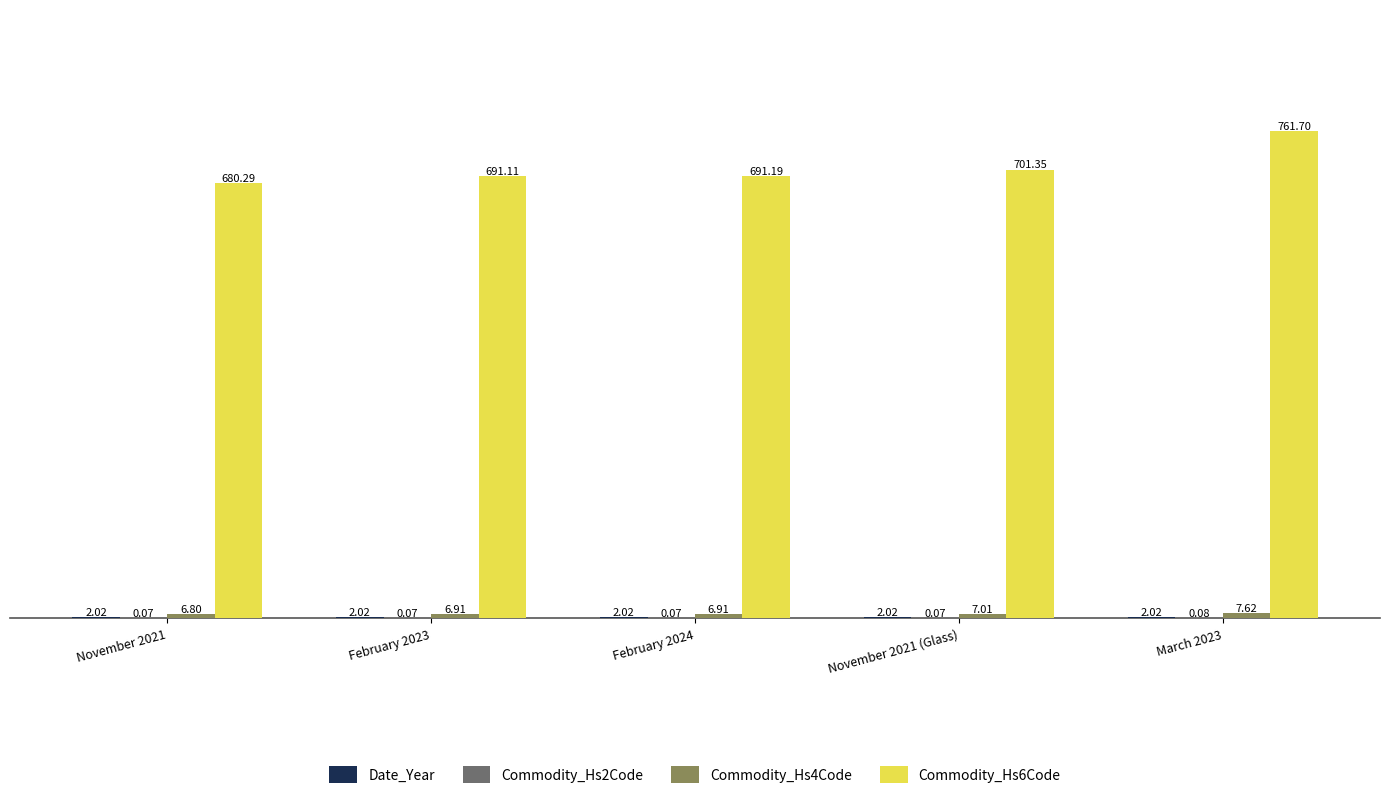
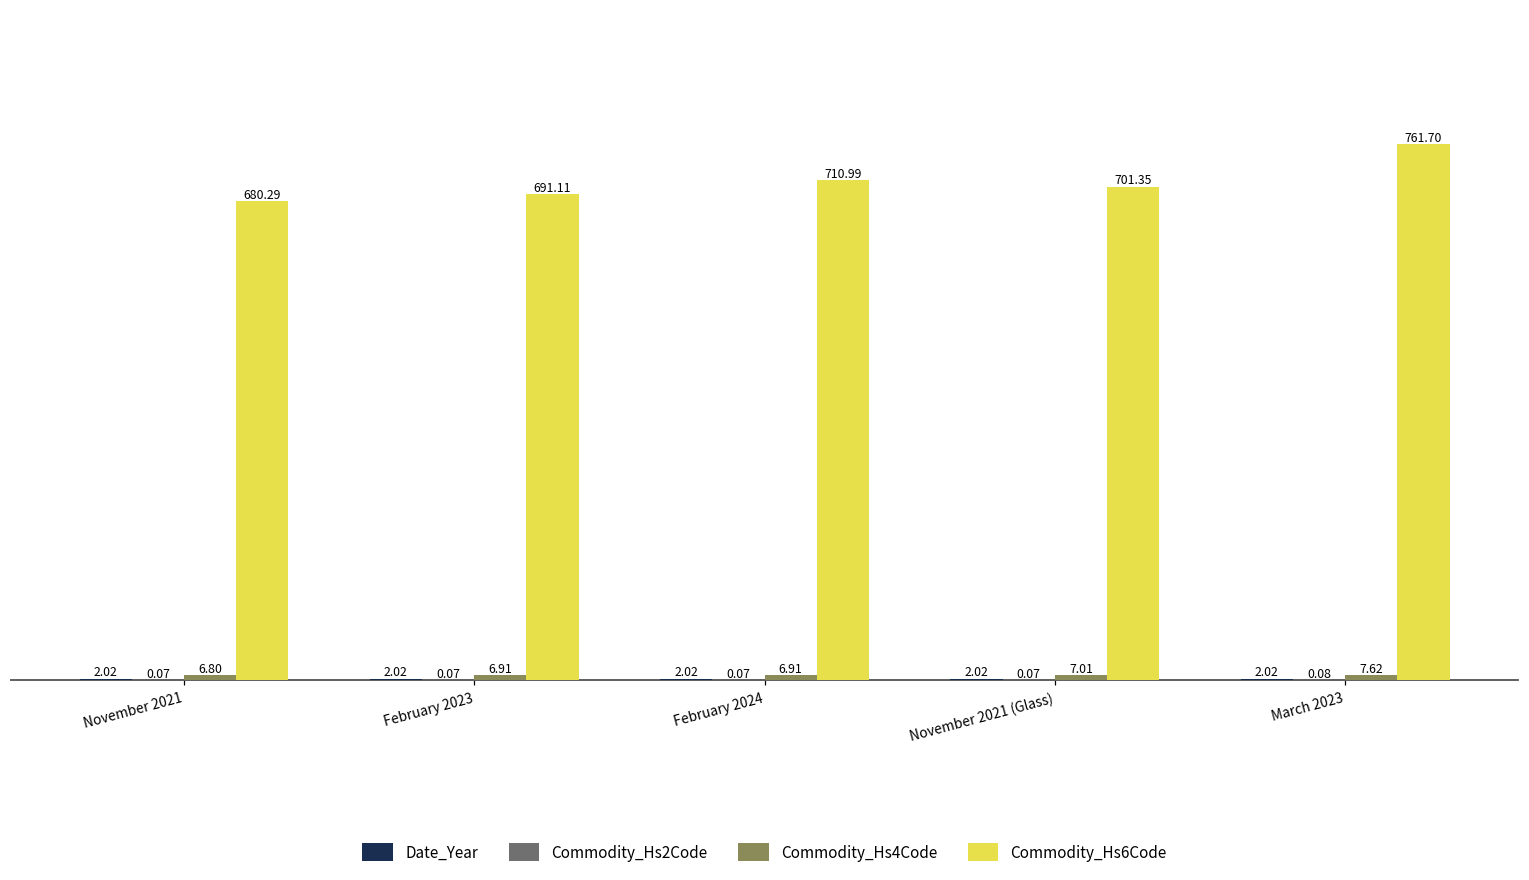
Commodity_Hs6Code, February 2024: 691.19 -> 710.99
